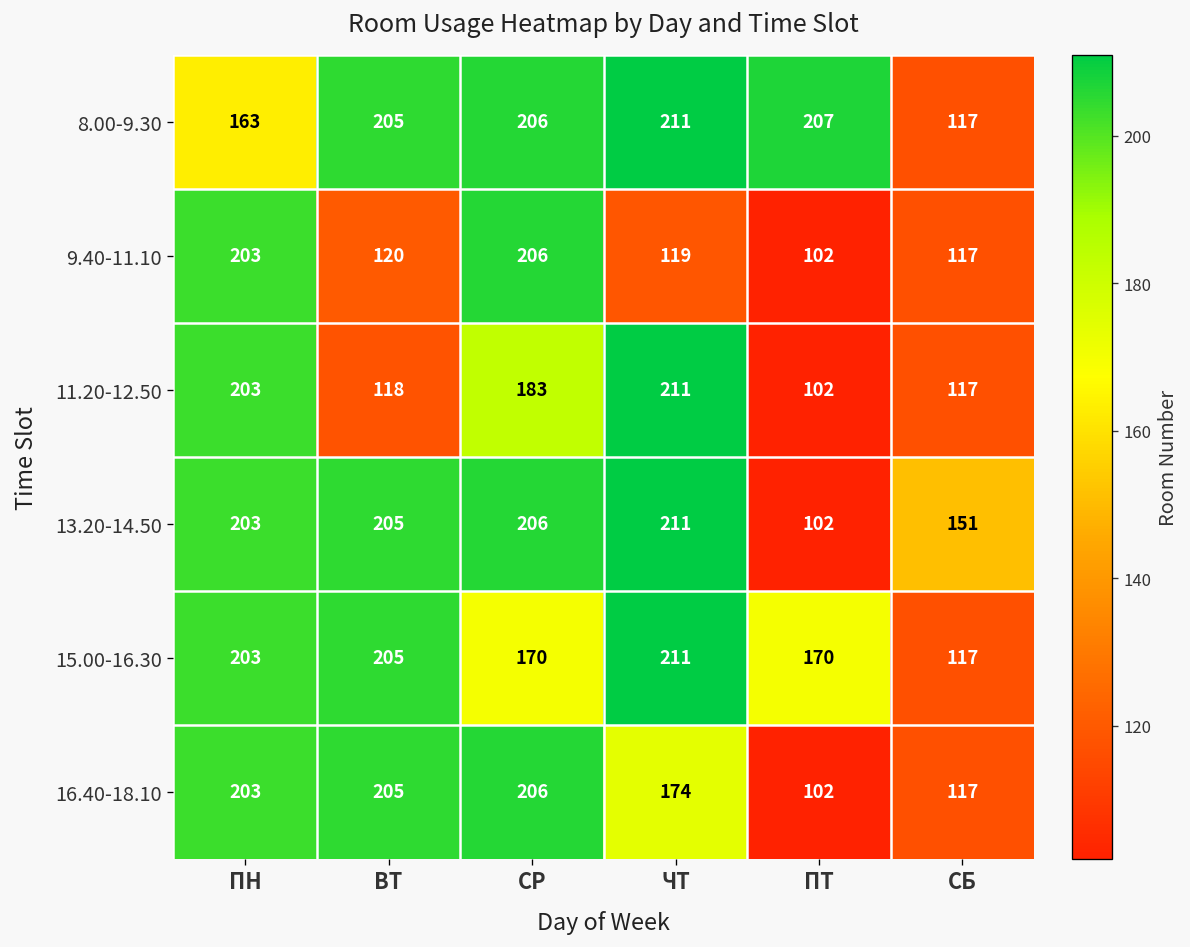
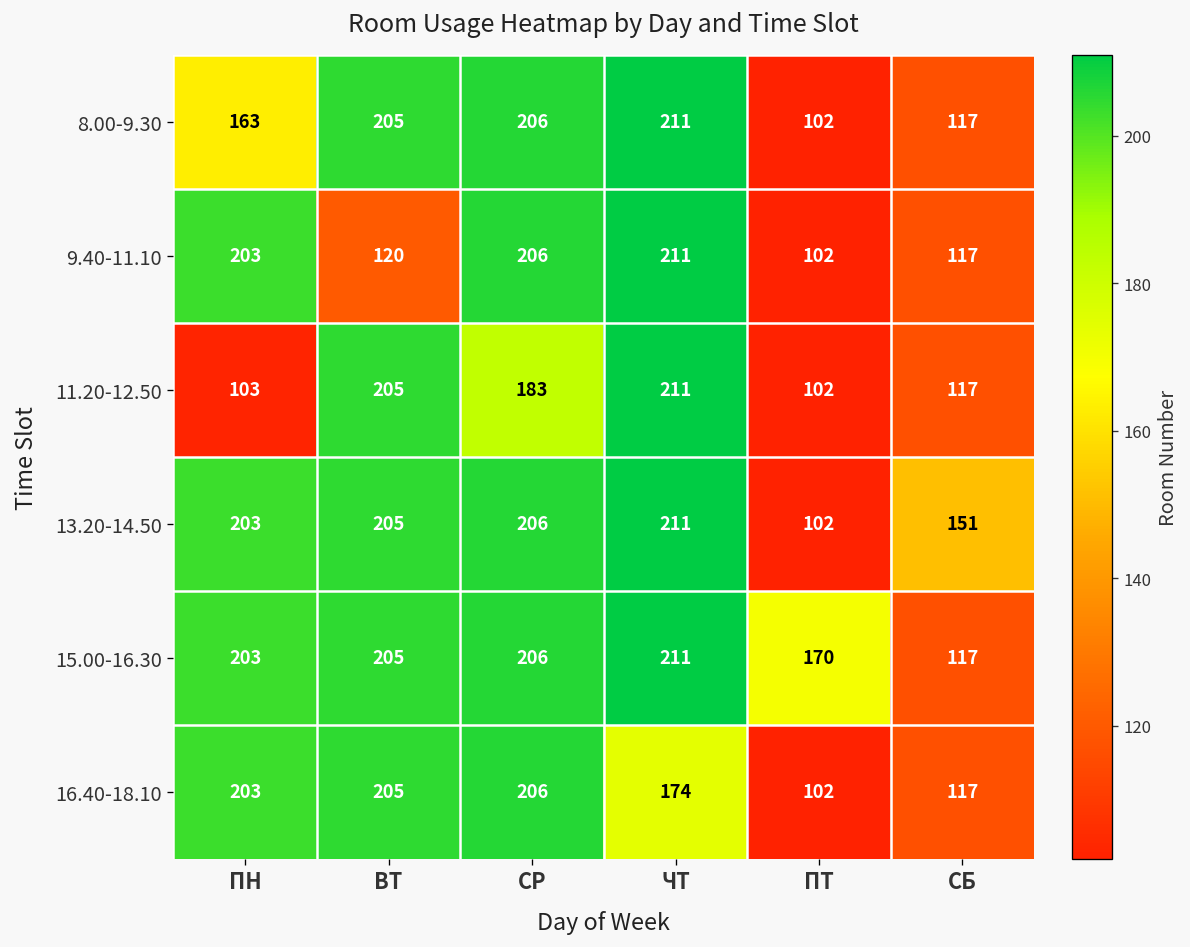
8.00-9.30, ПТ: 207 -> 102
9.40-11.10, ЧТ: 119 -> 211
11.20-12.50, ПН: 203 -> 103
11.20-12.50, ВТ: 118 -> 205
15.00-16.30, СР: 170 -> 206
